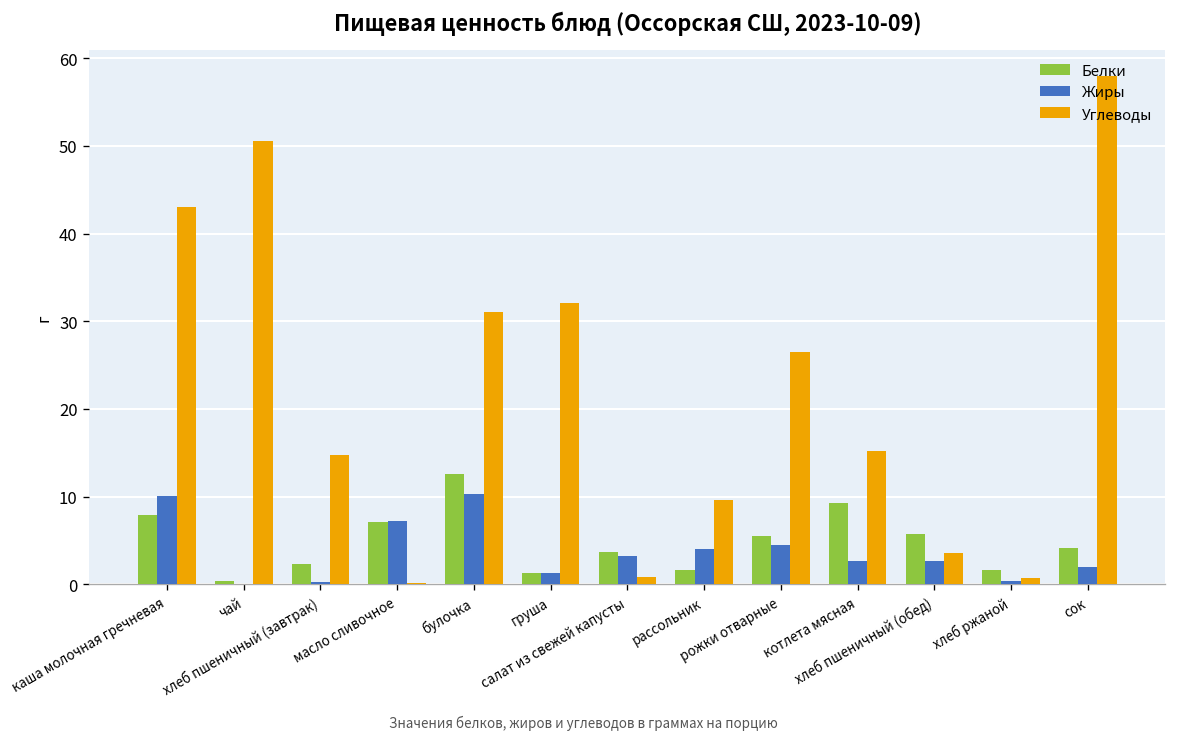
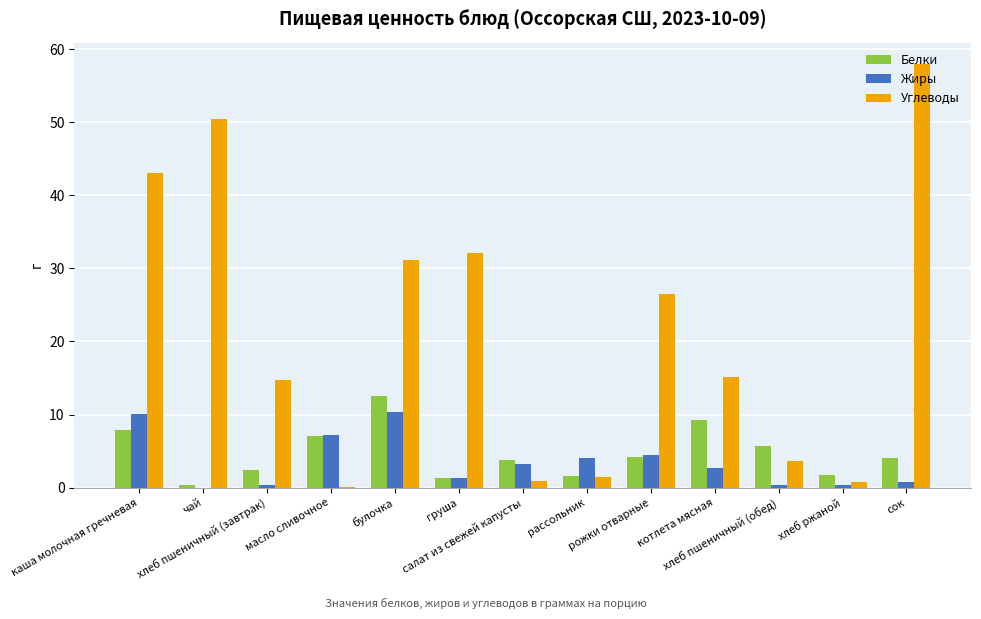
Углеводы, рассольник: 10 -> 1
Белки, рожки отварные: 6 -> 4
Жиры, хлеб пшеничный (обед): 3 -> 0
Жиры, сок: 2 -> 1
